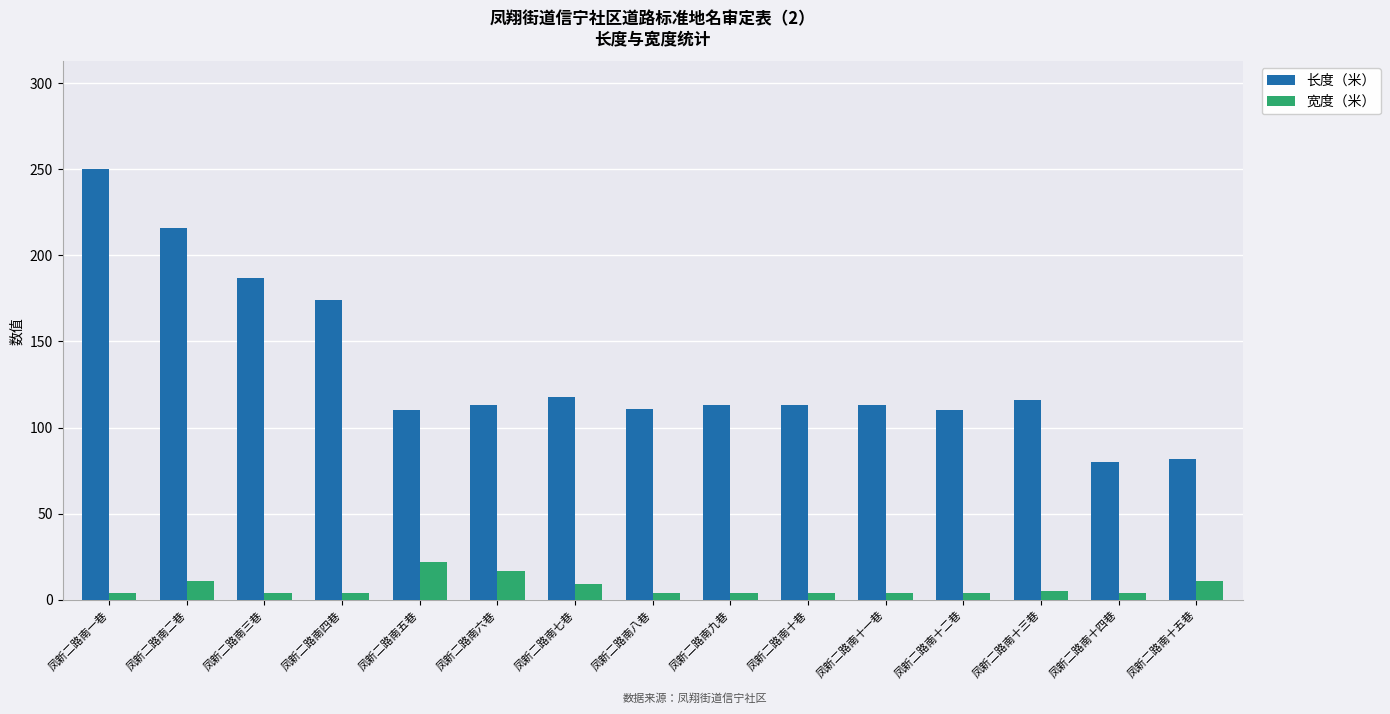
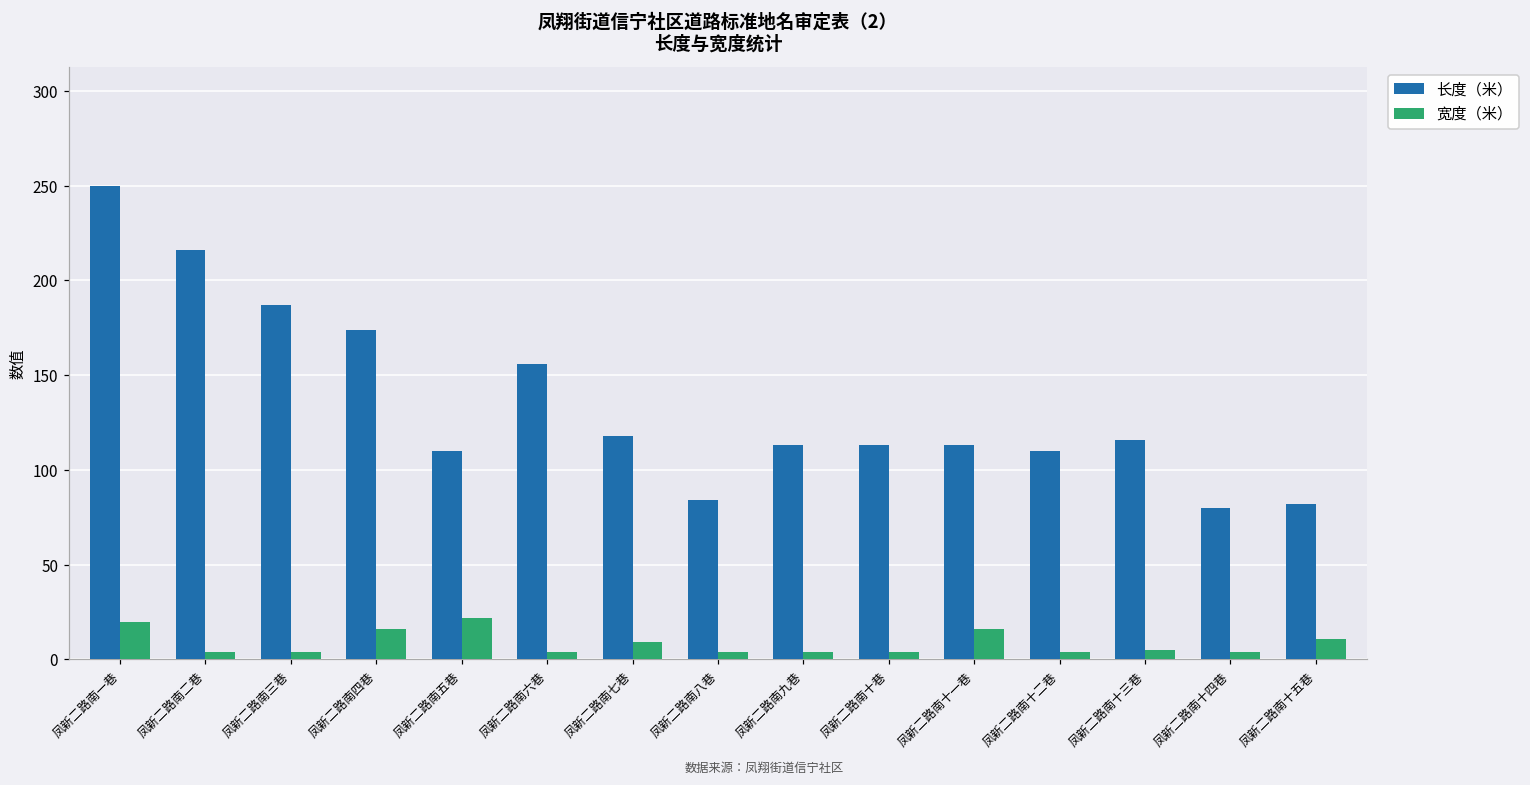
宽度（米）, 凤新二路南一巷: 4 -> 20
宽度（米）, 凤新二路南二巷: 11 -> 4
宽度（米）, 凤新二路南四巷: 4 -> 16
长度（米）, 凤新二路南六巷: 113 -> 156
宽度（米）, 凤新二路南六巷: 17 -> 4
长度（米）, 凤新二路南八巷: 111 -> 84
宽度（米）, 凤新二路南十一巷: 4 -> 16
